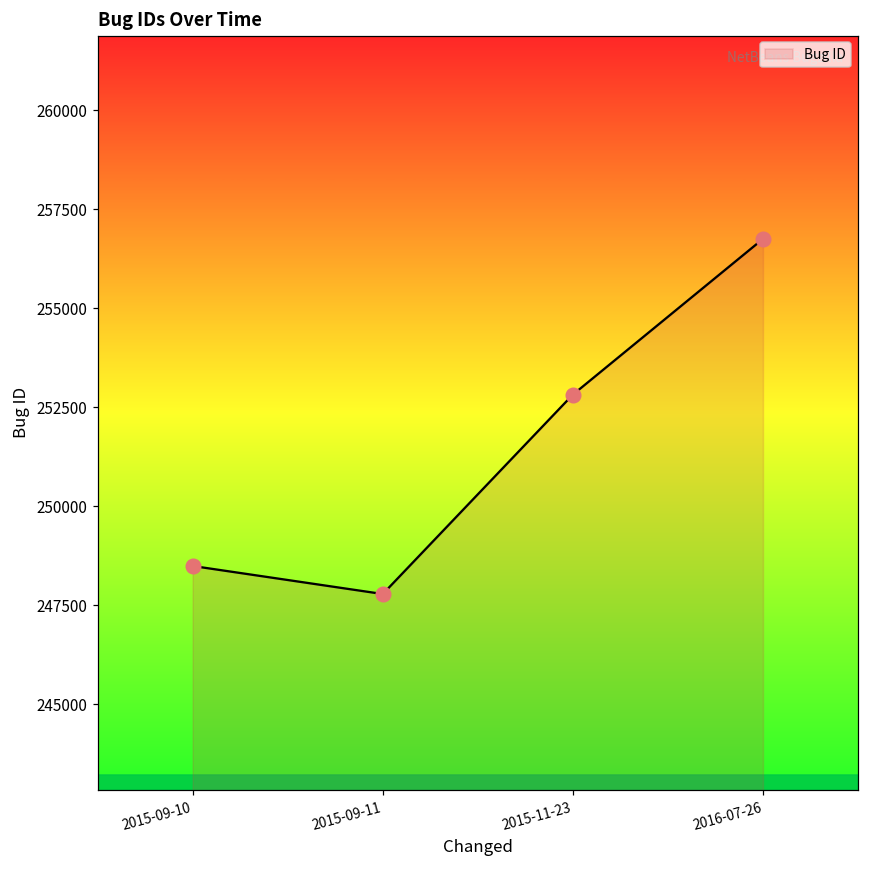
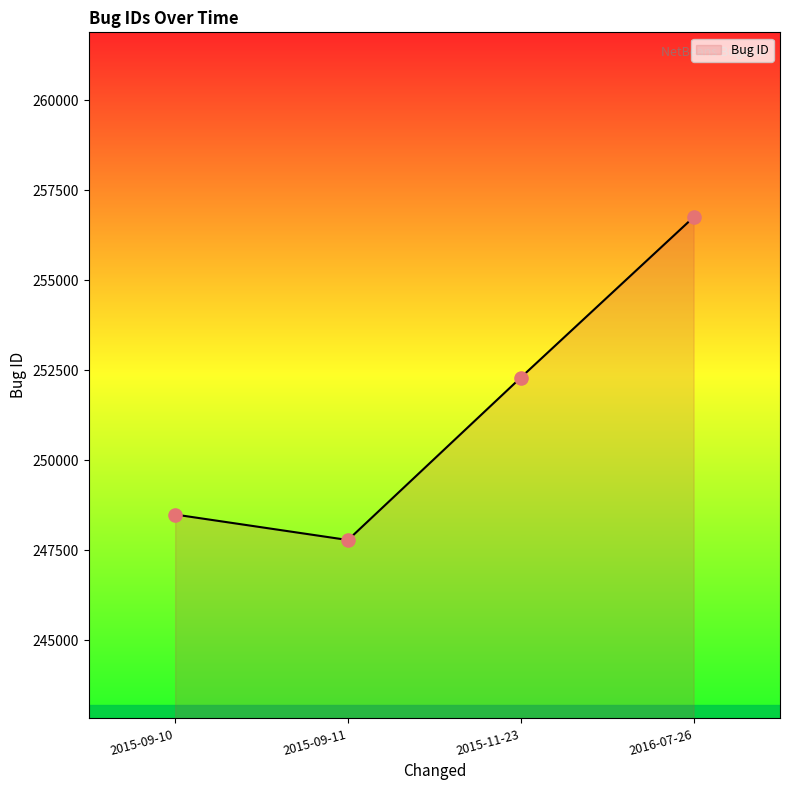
2015-11-23: 252800 -> 252300
